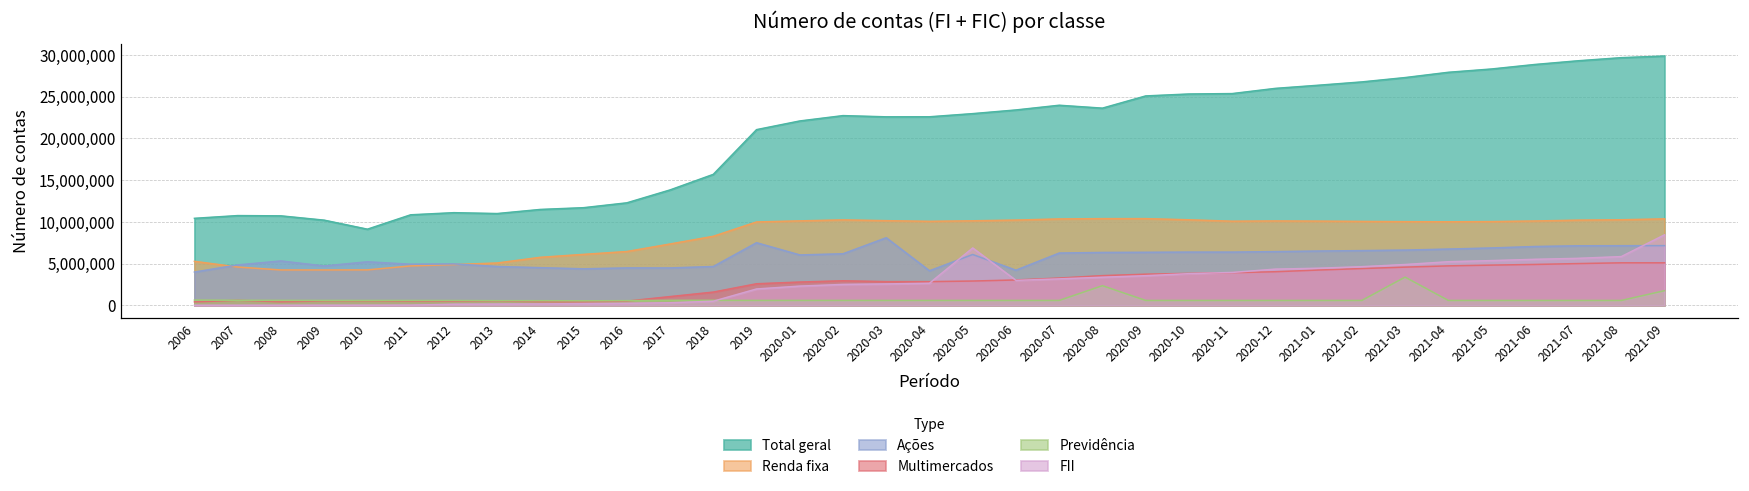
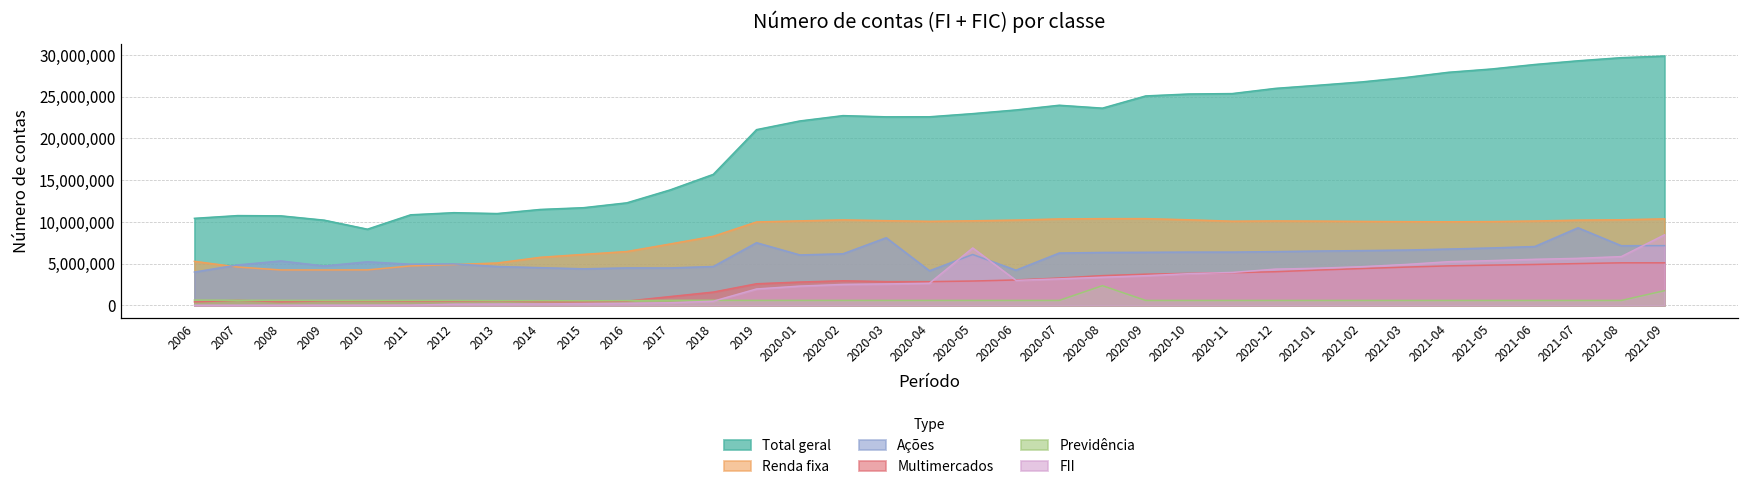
Previdência, 2021-03: 3,000,000 -> 1,000,000
Ações, 2021-07: 7,000,000 -> 9,000,000
